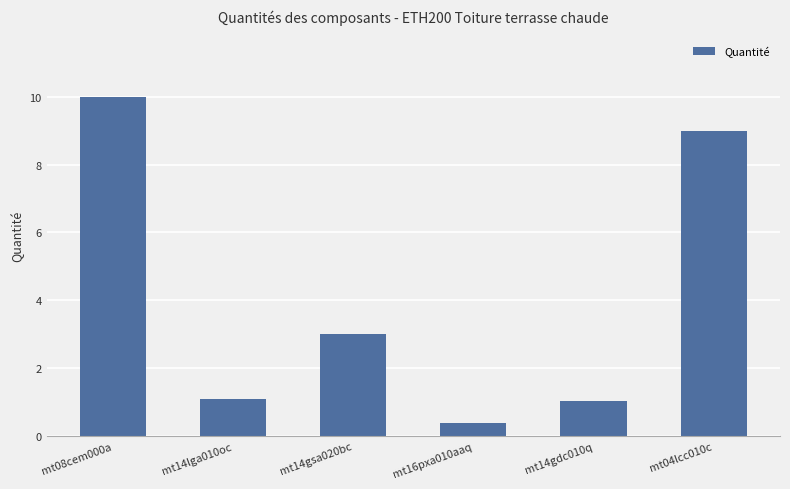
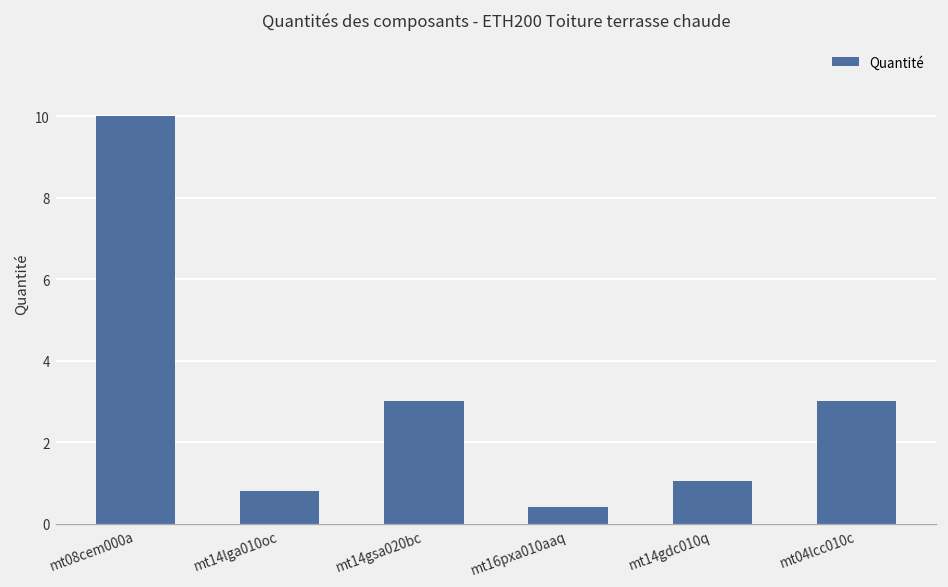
mt14lga010oc: 1.1 -> 0.8
mt04lcc010c: 9 -> 3
